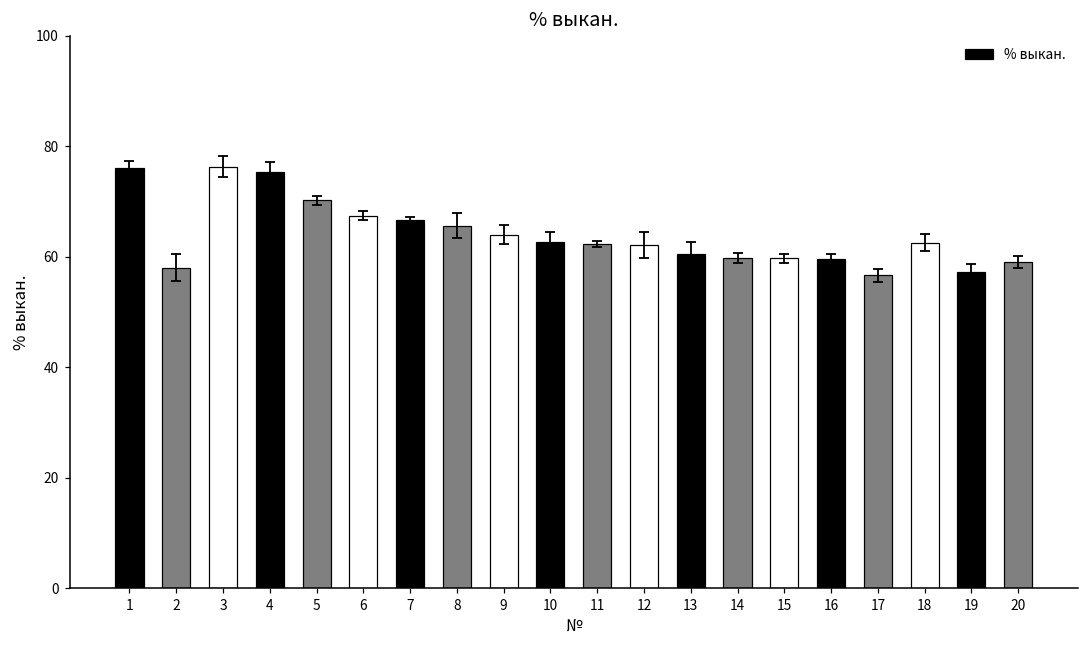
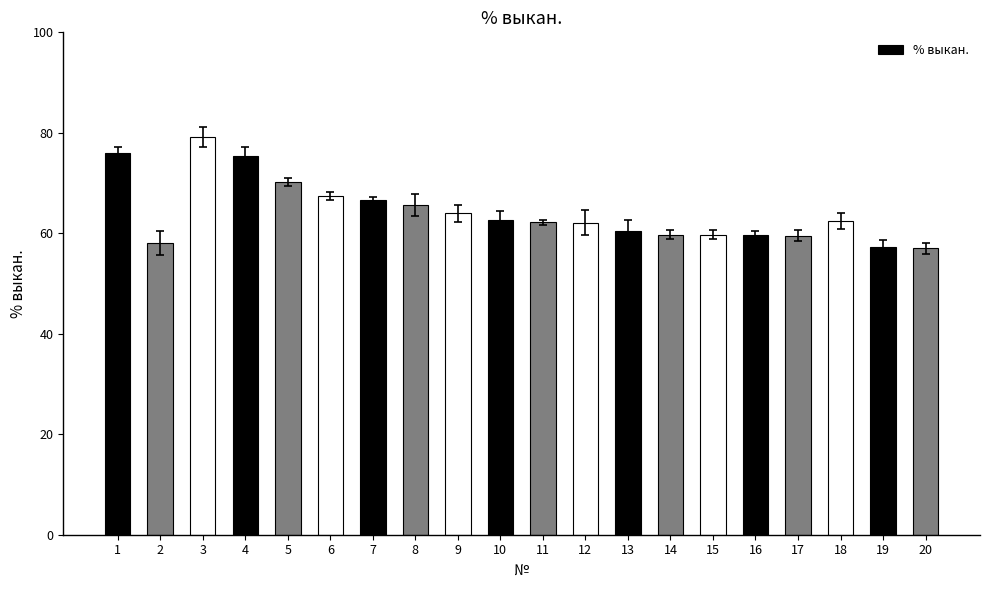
% выкан., 3: 76 -> 79
% выкан., 17: 57 -> 60
% выкан., 20: 59 -> 57
